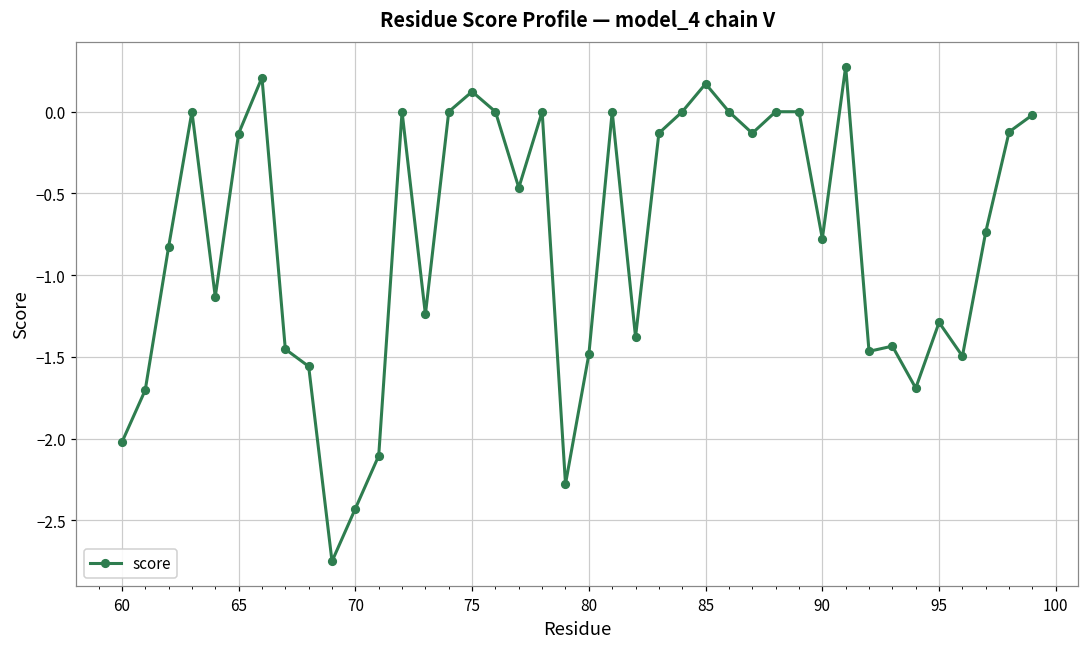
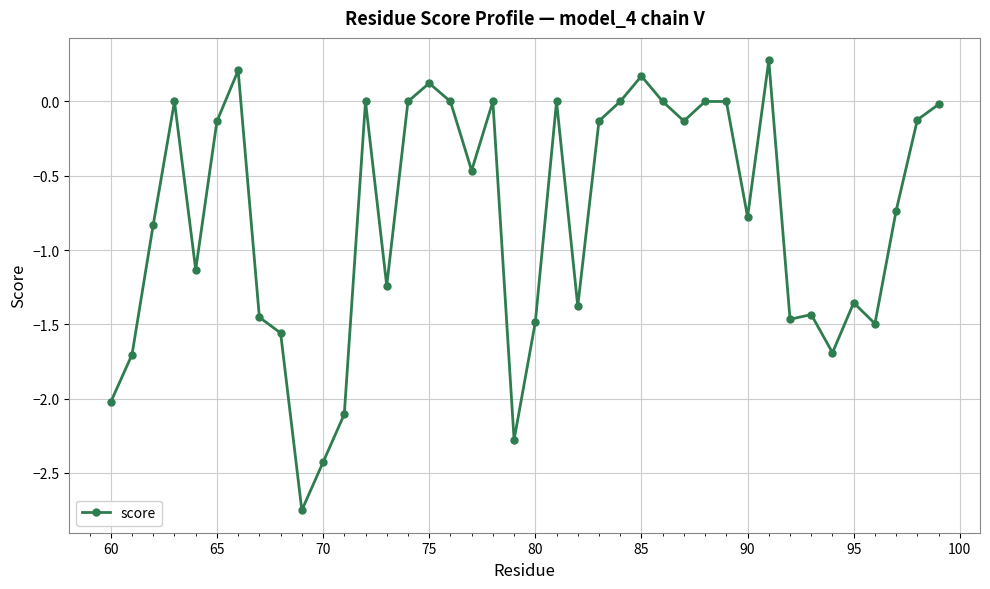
95: -1.29 -> -1.35
